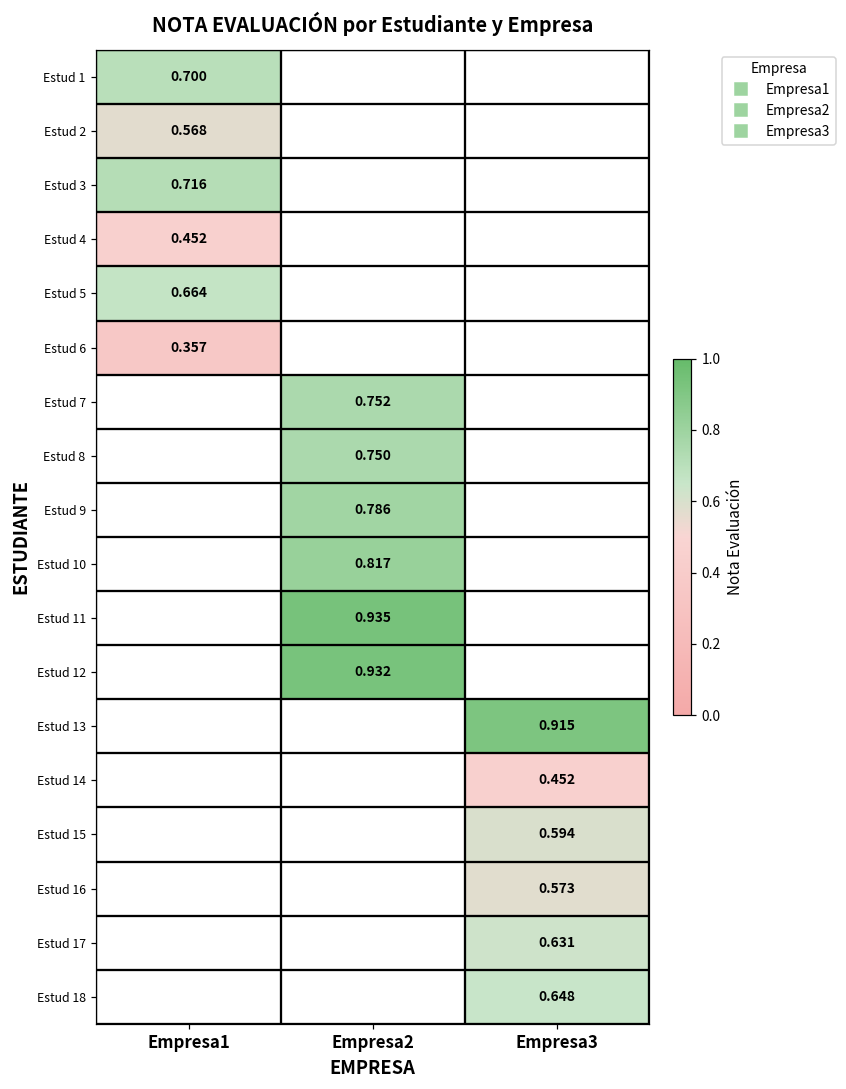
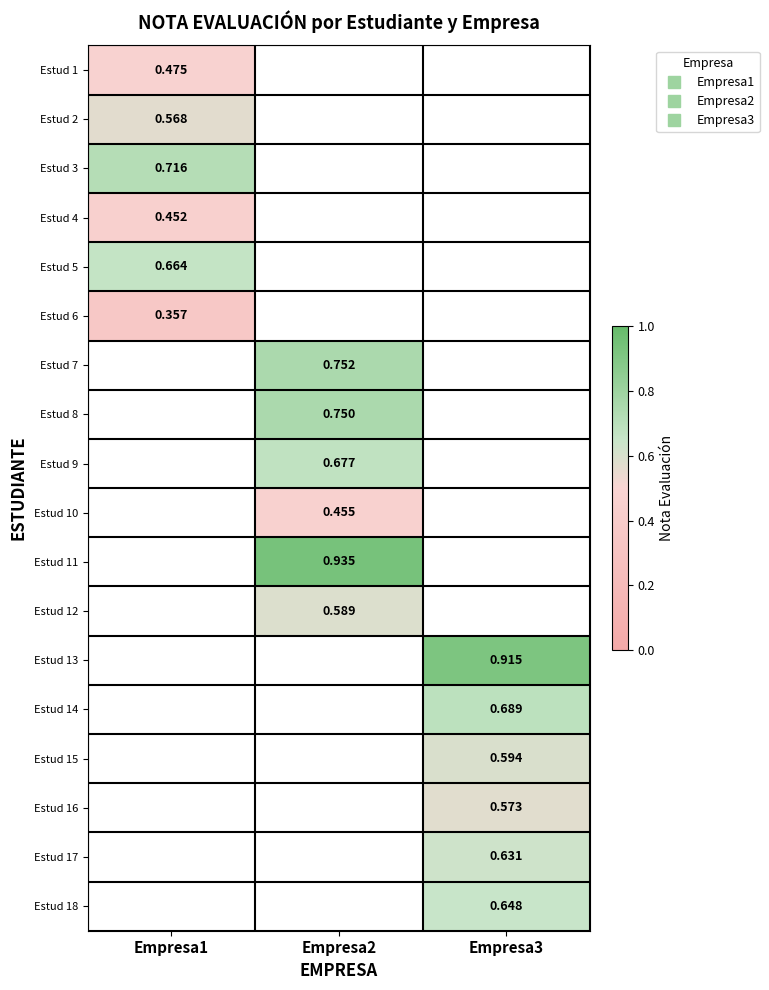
Estud 1, Empresa1: 0.700 -> 0.475
Estud 9, Empresa2: 0.786 -> 0.677
Estud 10, Empresa2: 0.817 -> 0.455
Estud 12, Empresa2: 0.932 -> 0.589
Estud 14, Empresa3: 0.452 -> 0.689
